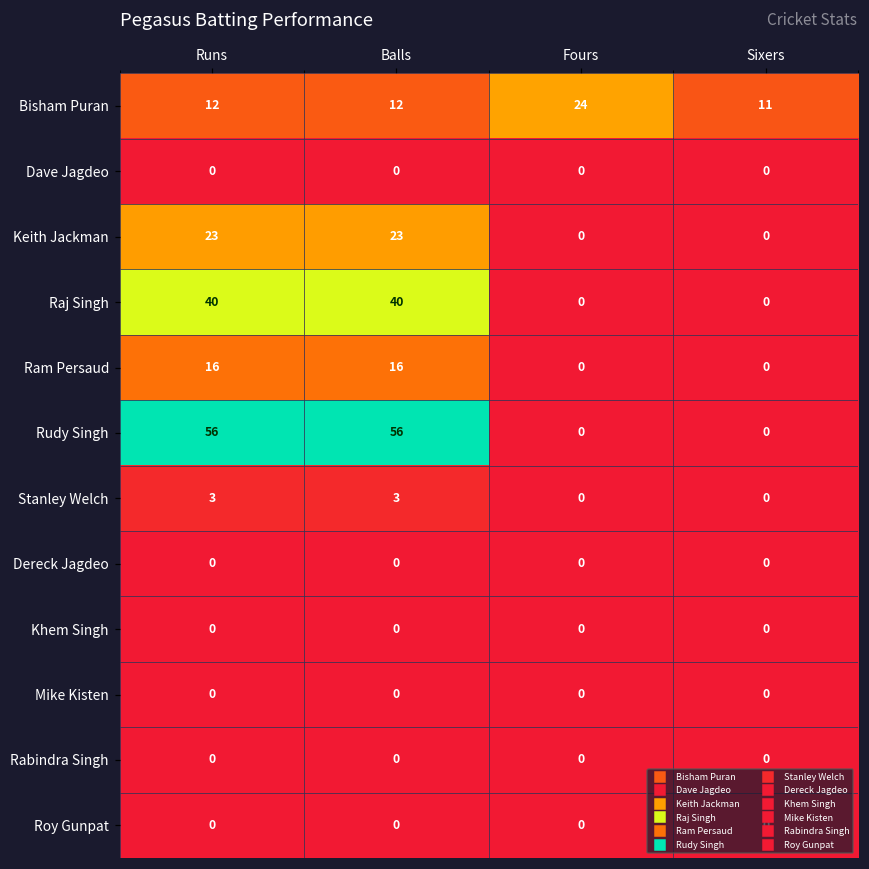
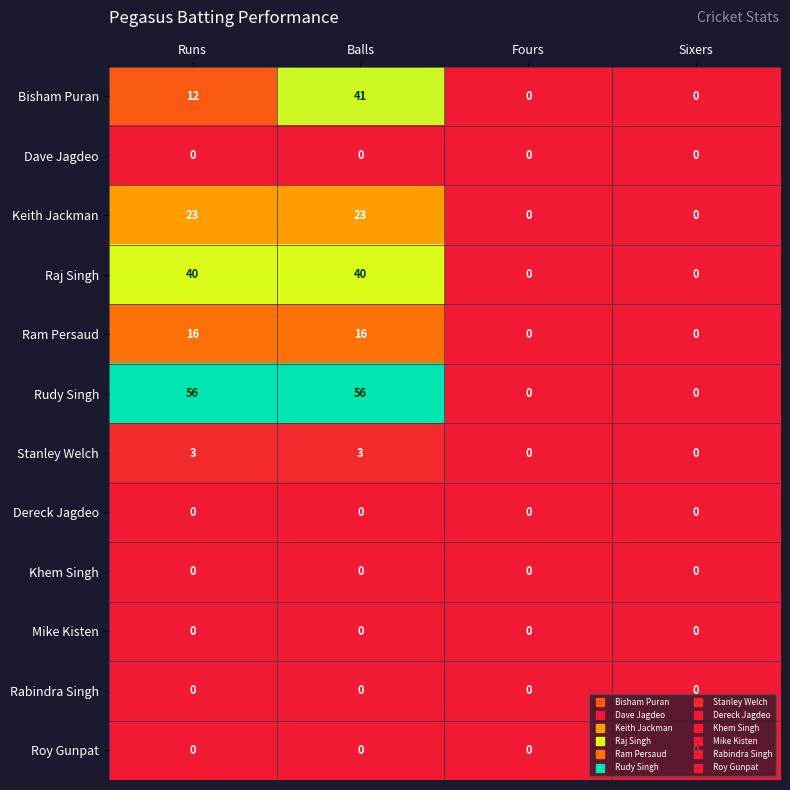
Bisham Puran, Balls: 12 -> 41
Bisham Puran, Fours: 24 -> 0
Bisham Puran, Sixers: 11 -> 0
